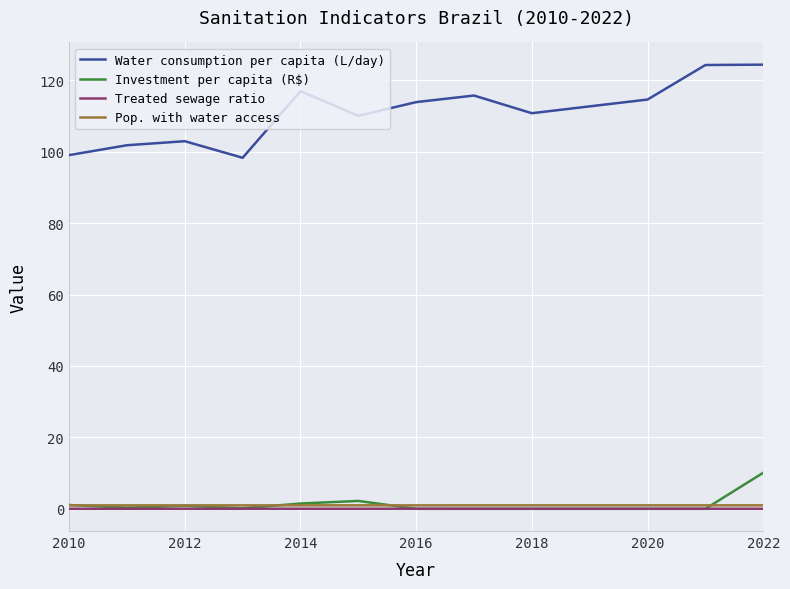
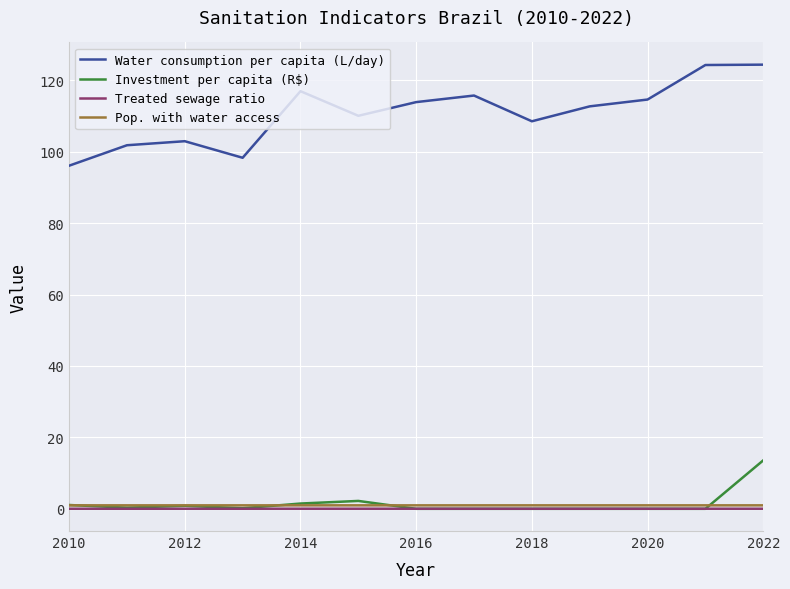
Water consumption per capita (L/day), 2010: 99 -> 96
Water consumption per capita (L/day), 2018: 111 -> 109
Investment per capita (R$), 2022: 10 -> 14
